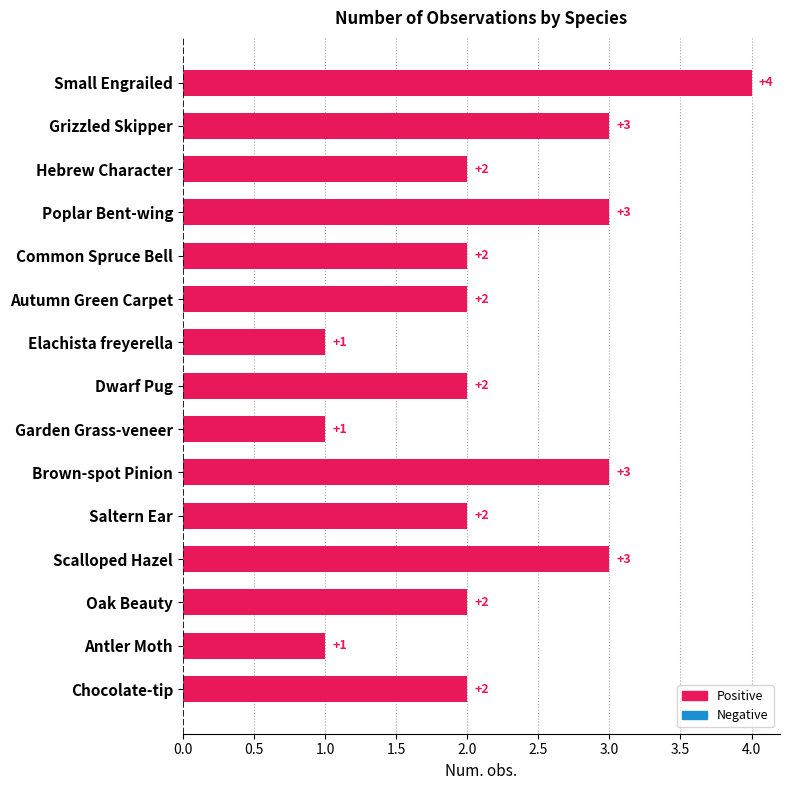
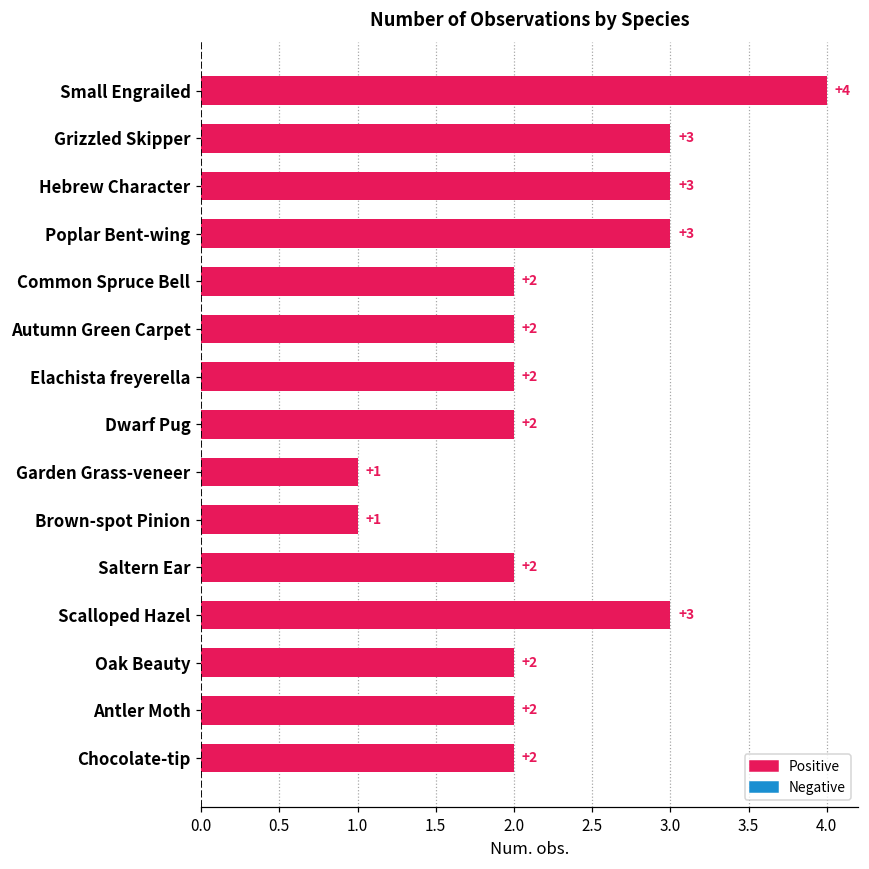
Hebrew Character: +2 -> +3
Elachista freyerella: +1 -> +2
Brown-spot Pinion: +3 -> +1
Antler Moth: +1 -> +2
